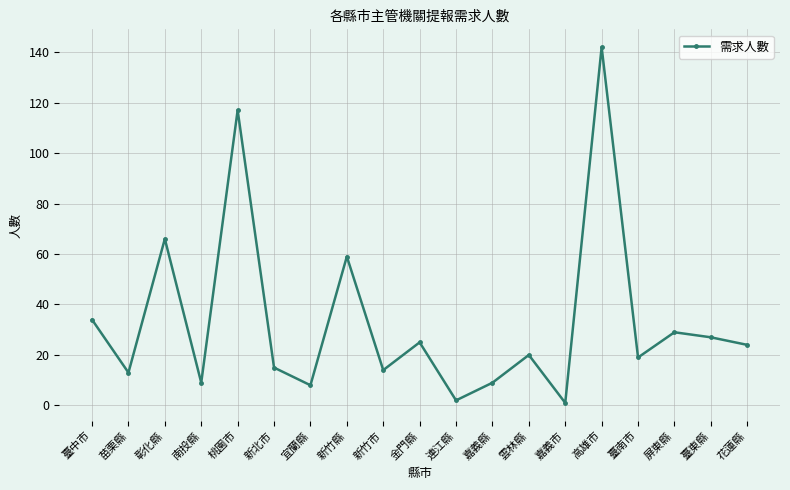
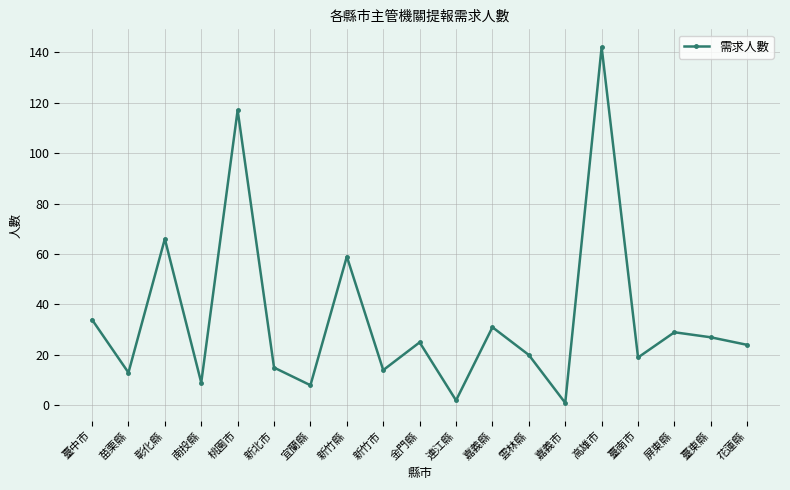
嘉義縣: 9 -> 31
